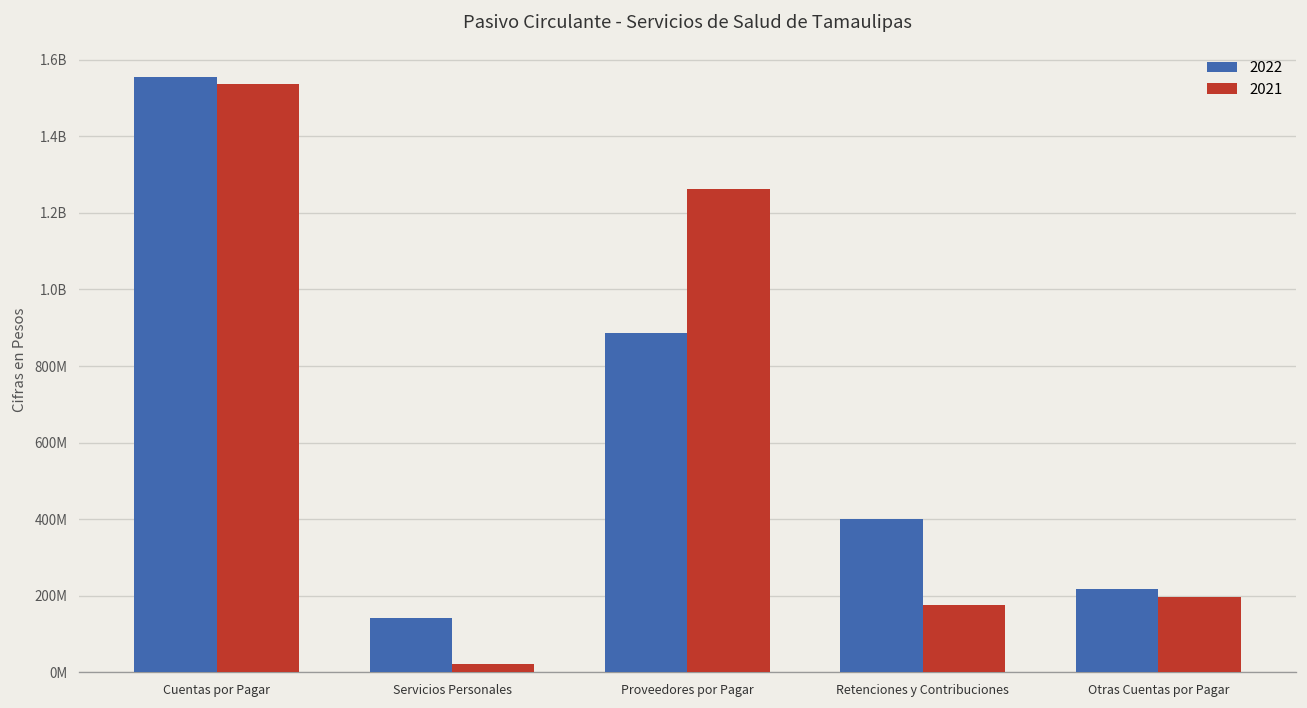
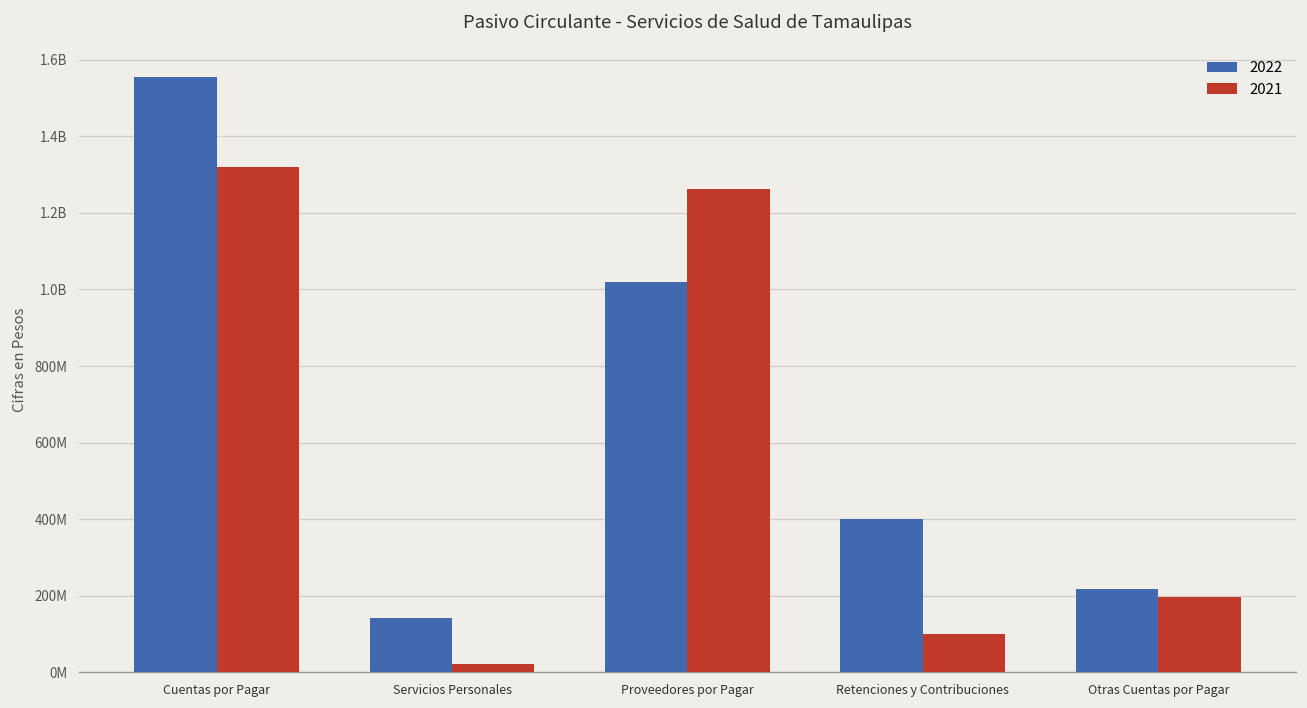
2021, Cuentas por Pagar: 1540000000 -> 1320000000
2022, Proveedores por Pagar: 890000000 -> 1020000000
2021, Retenciones y Contribuciones: 180000000 -> 100000000
